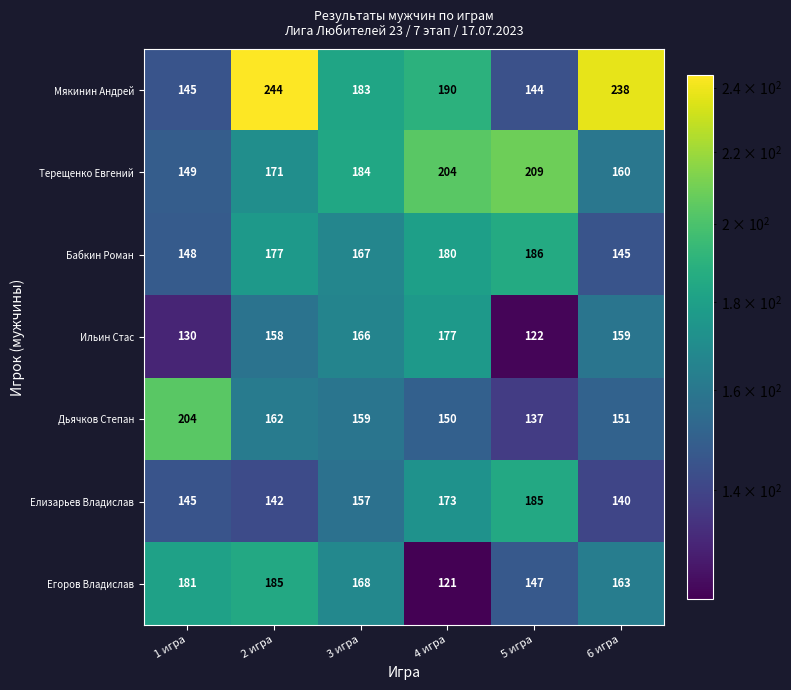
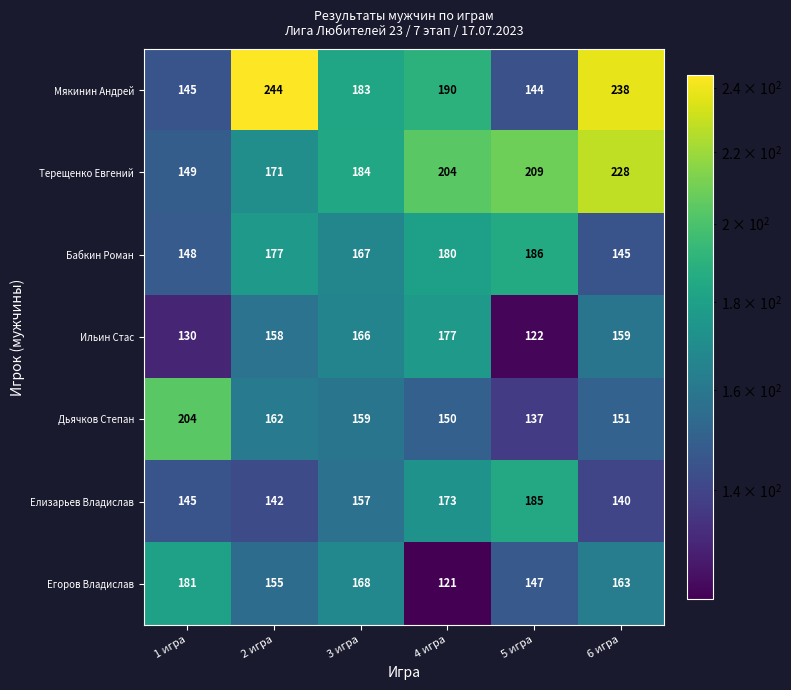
Терещенко Евгений, 6 игра: 160 -> 228
Егоров Владислав, 2 игра: 185 -> 155
